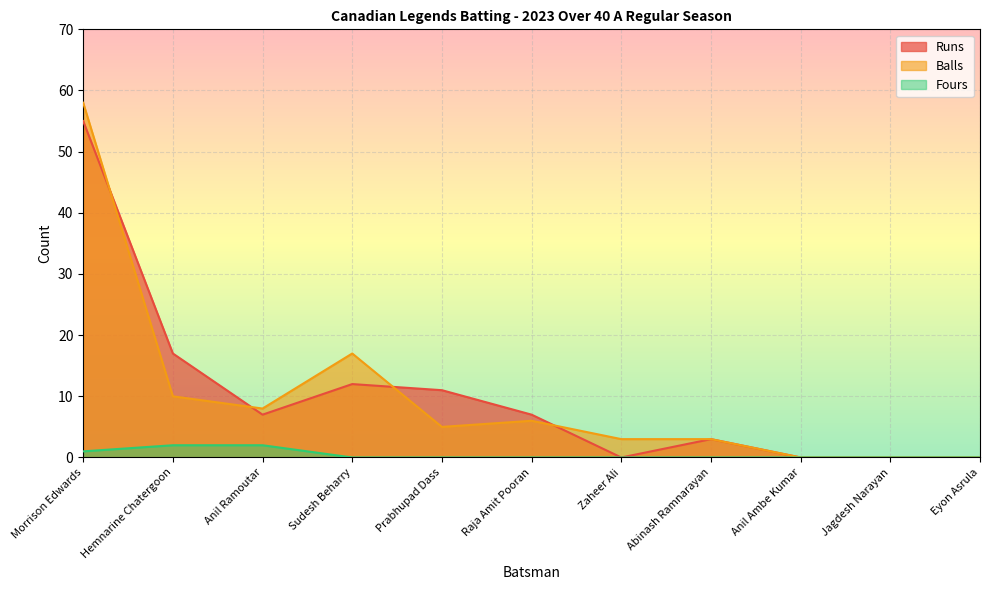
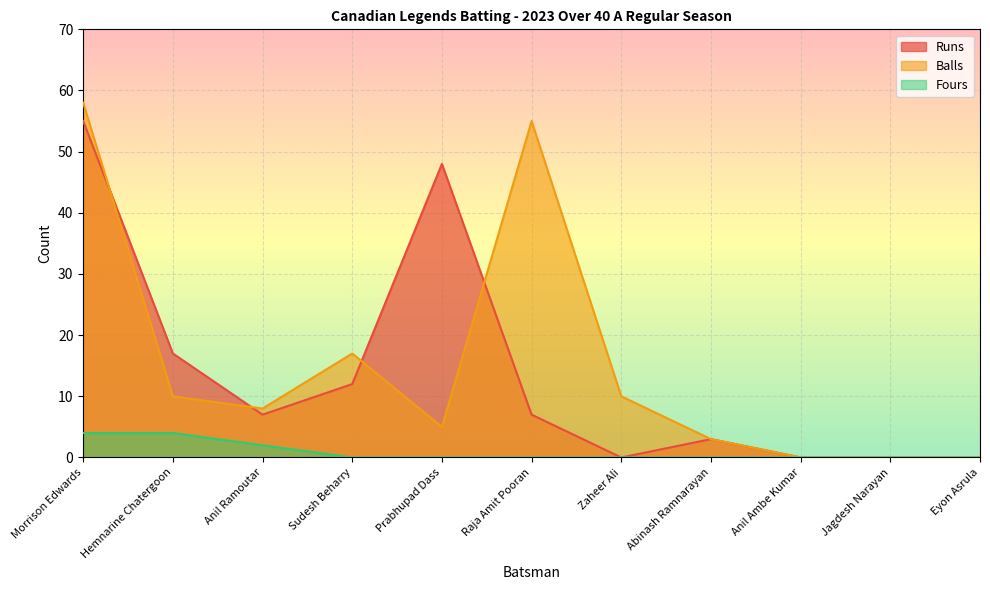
Fours, Morrison Edwards: 1 -> 4
Fours, Hemnarine Chatergoon: 2 -> 4
Runs, Prabhupad Dass: 11 -> 48
Balls, Raja Amit Pooran: 6 -> 55
Balls, Zaheer Ali: 3 -> 10
